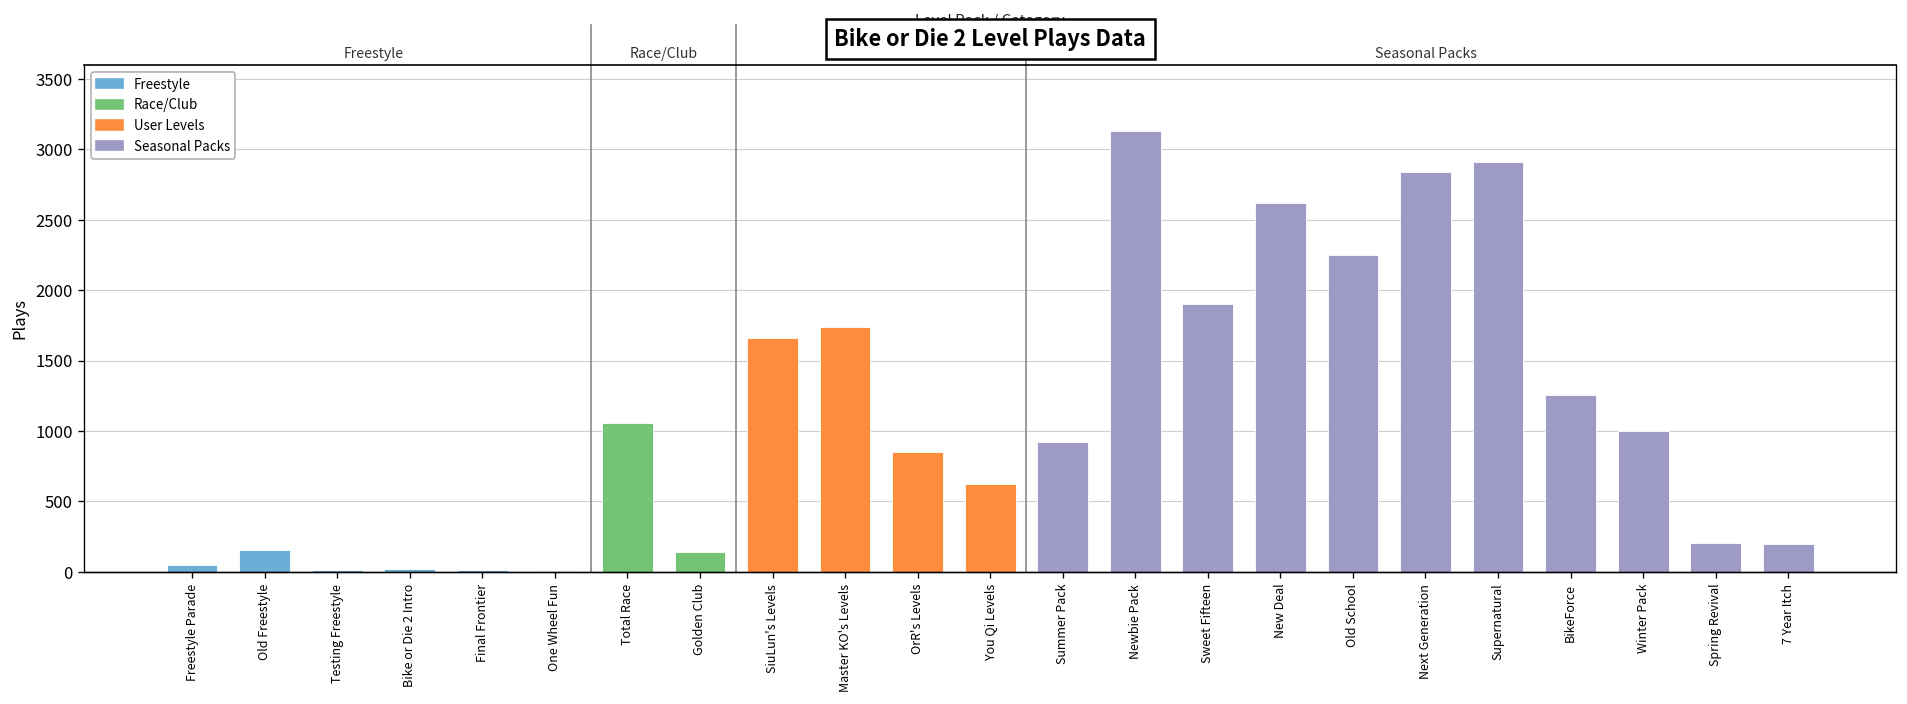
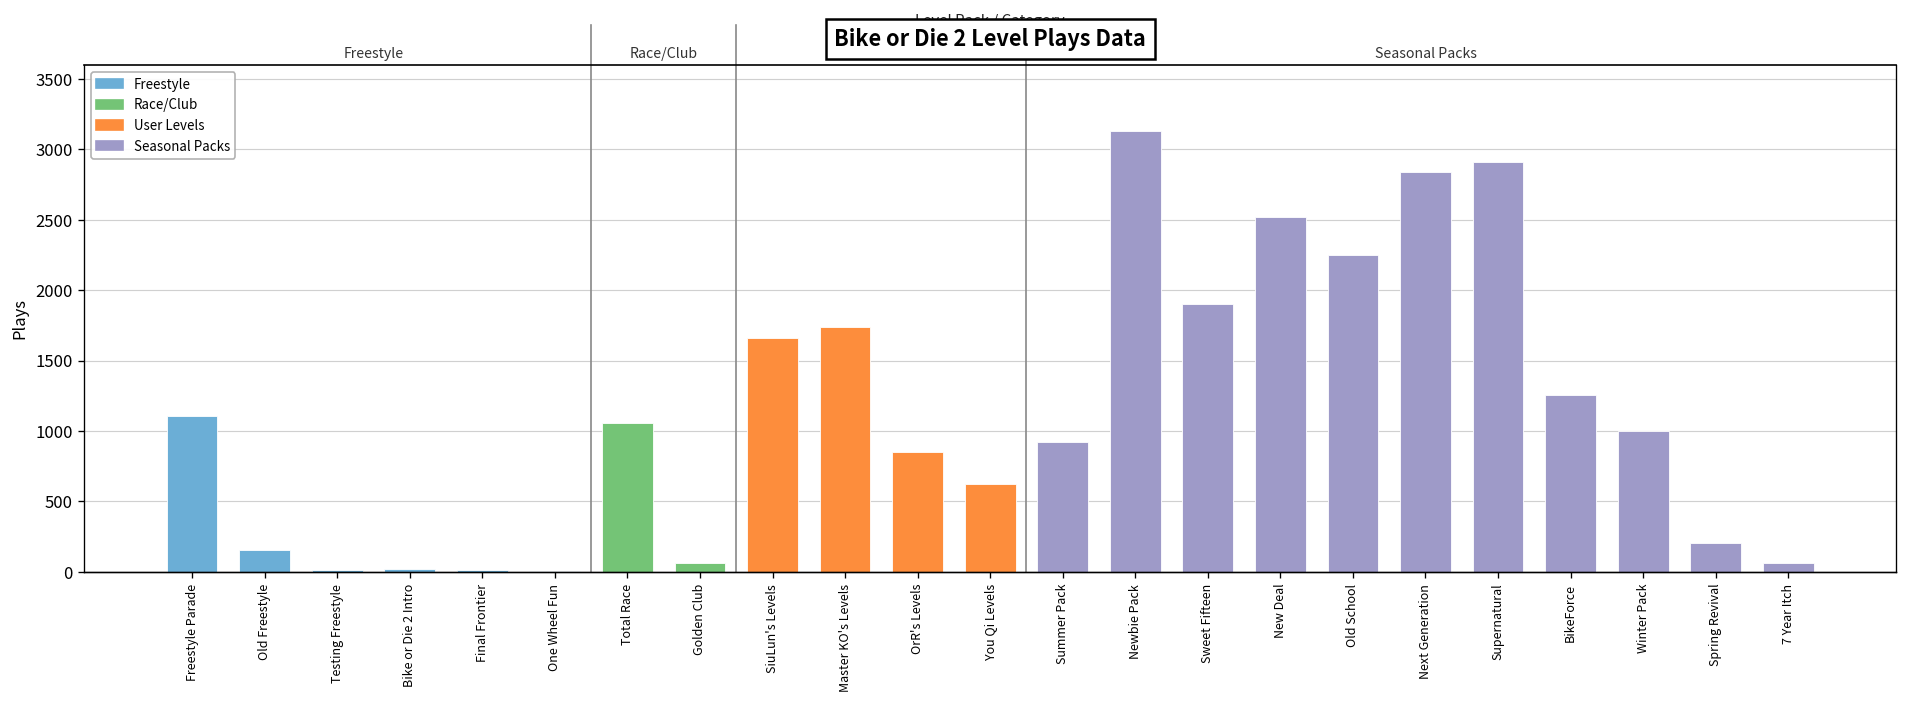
Freestyle Parade: 50 -> 1100
Golden Club: 140 -> 60
New Deal: 2620 -> 2520
7 Year Itch: 200 -> 60
